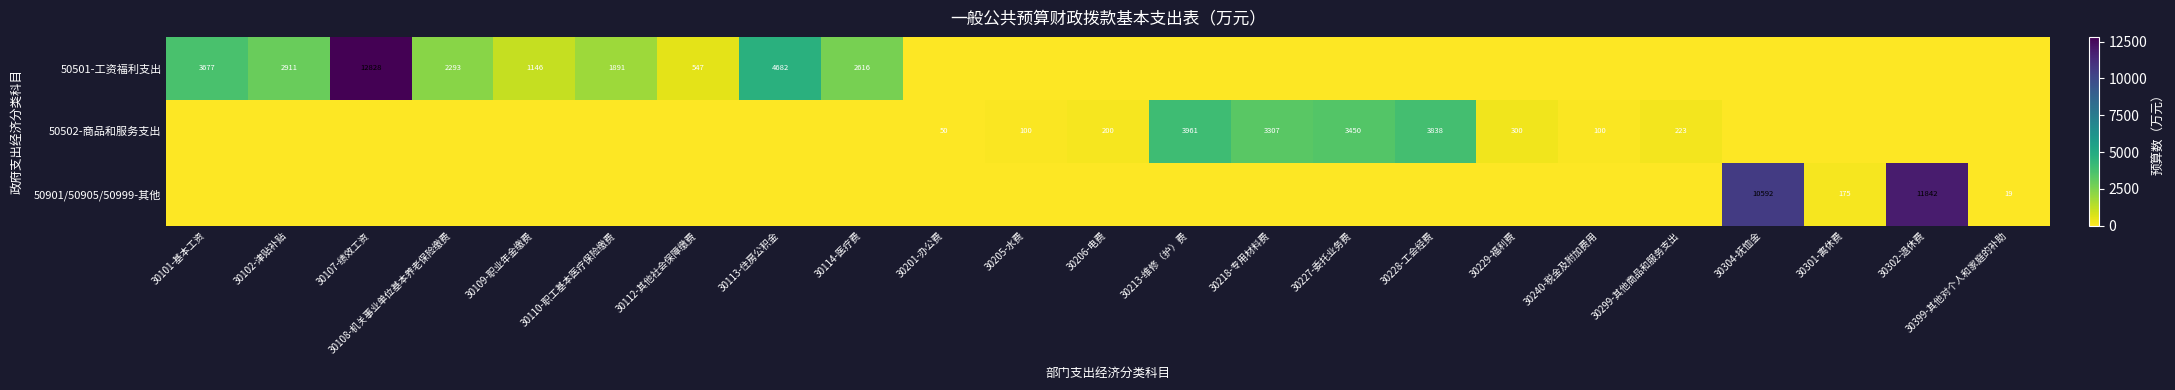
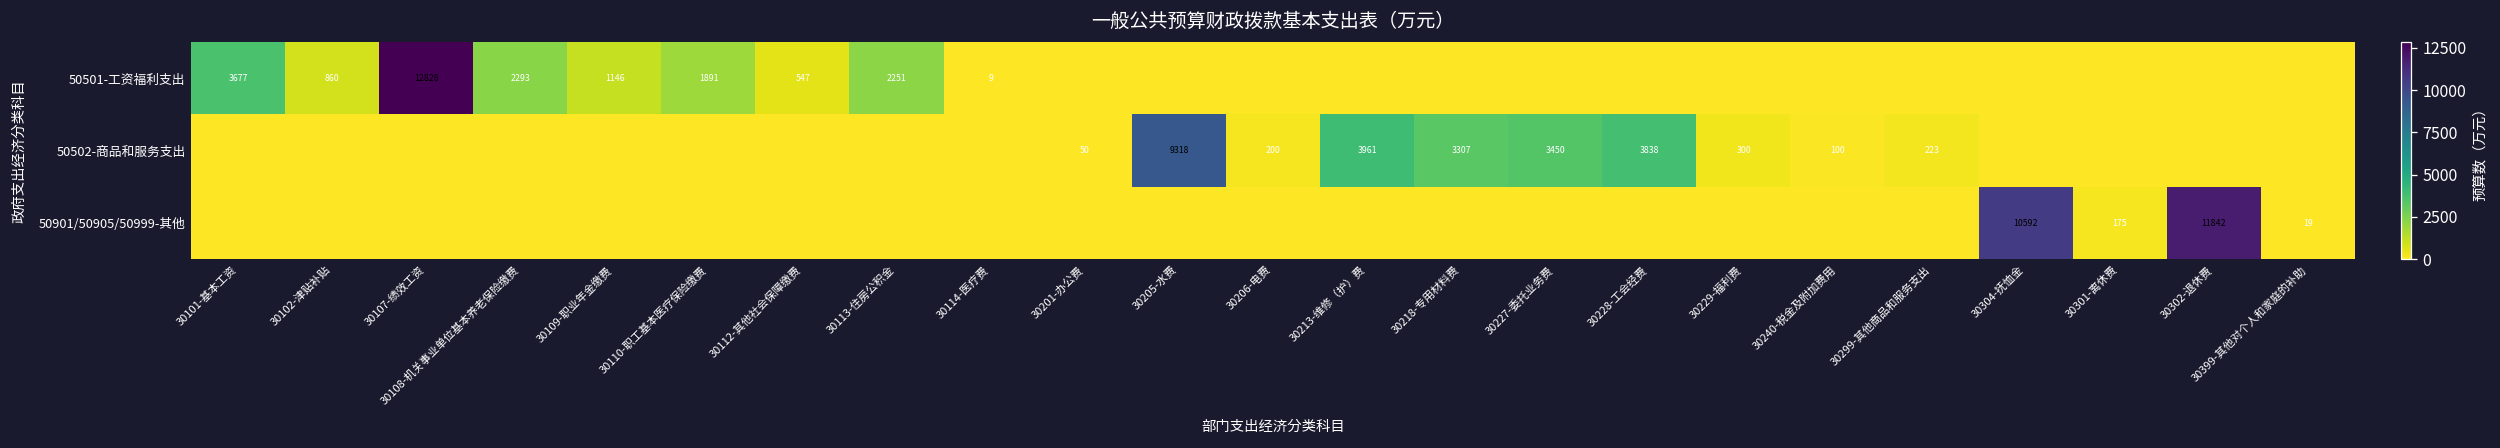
50501-工资福利支出, 30102-津贴补贴: 2911 -> 860
50501-工资福利支出, 30113-住房公积金: 4682 -> 2251
50501-工资福利支出, 30114-医疗费: 2616 -> 9
50502-商品和服务支出, 30205-水费: 100 -> 9318
